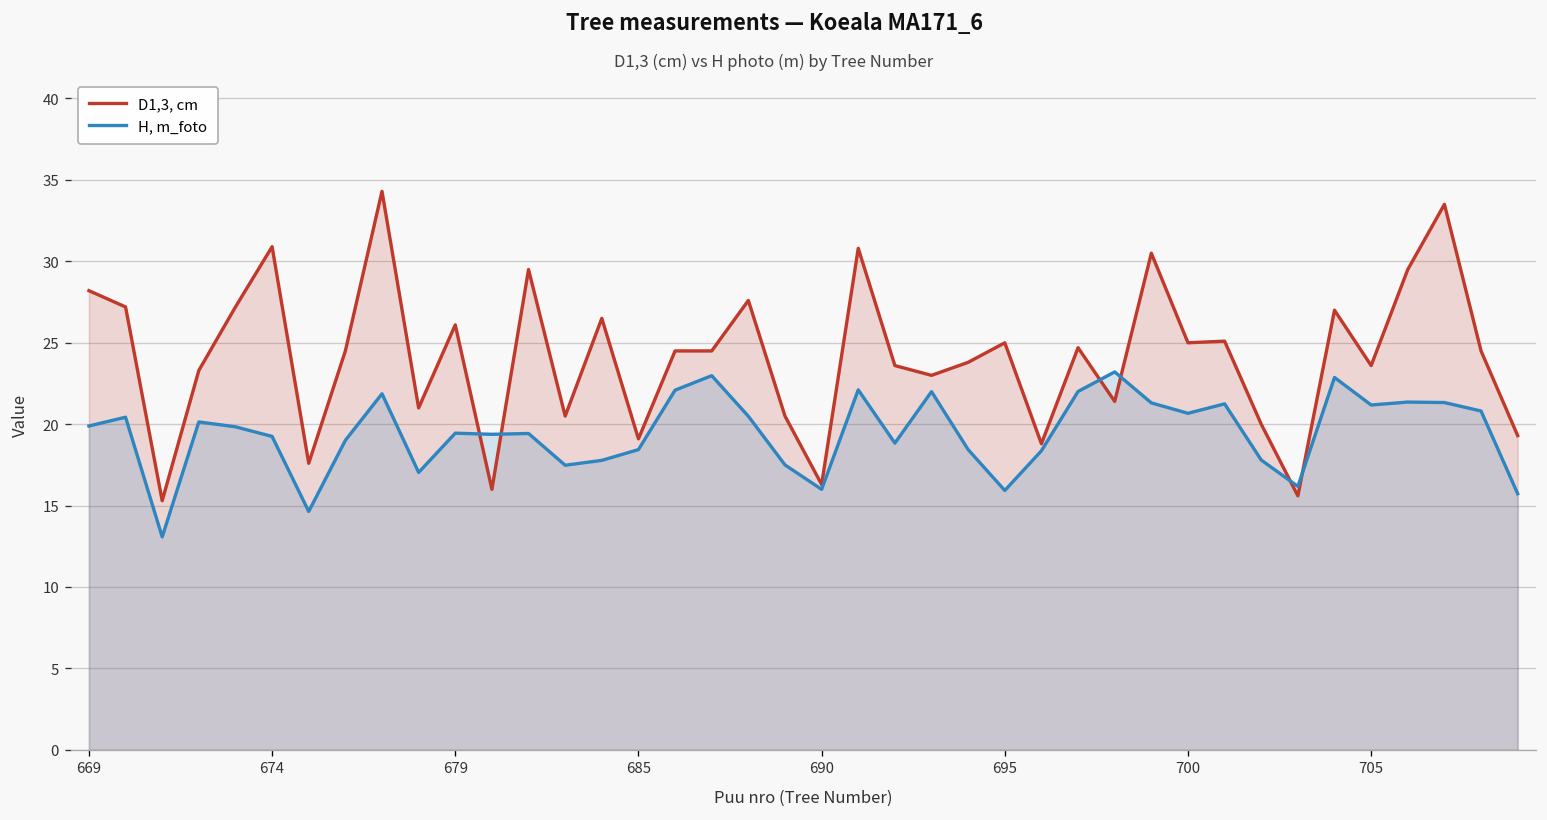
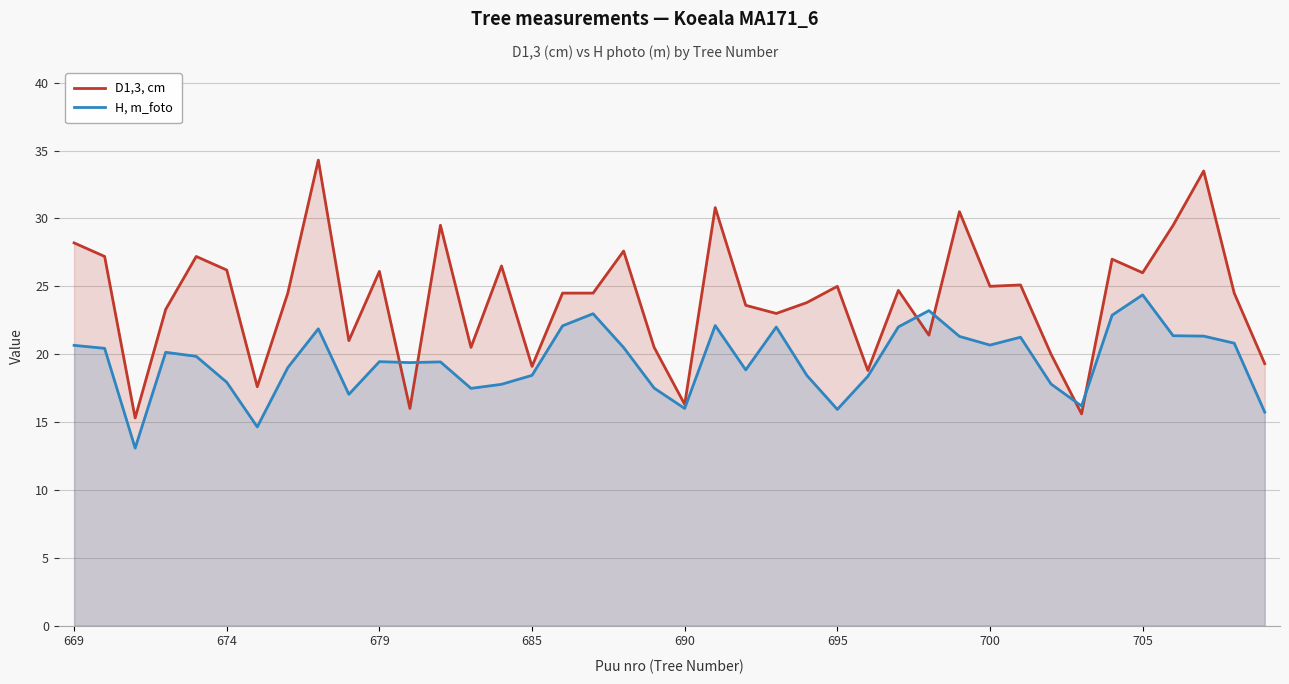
H, m_foto, 669: 19.9 -> 20.7
D1,3, cm, 674: 30.9 -> 26.2
H, m_foto, 674: 19.3 -> 17.9
D1,3, cm, 705: 23.6 -> 26.0
H, m_foto, 705: 21.2 -> 24.4
